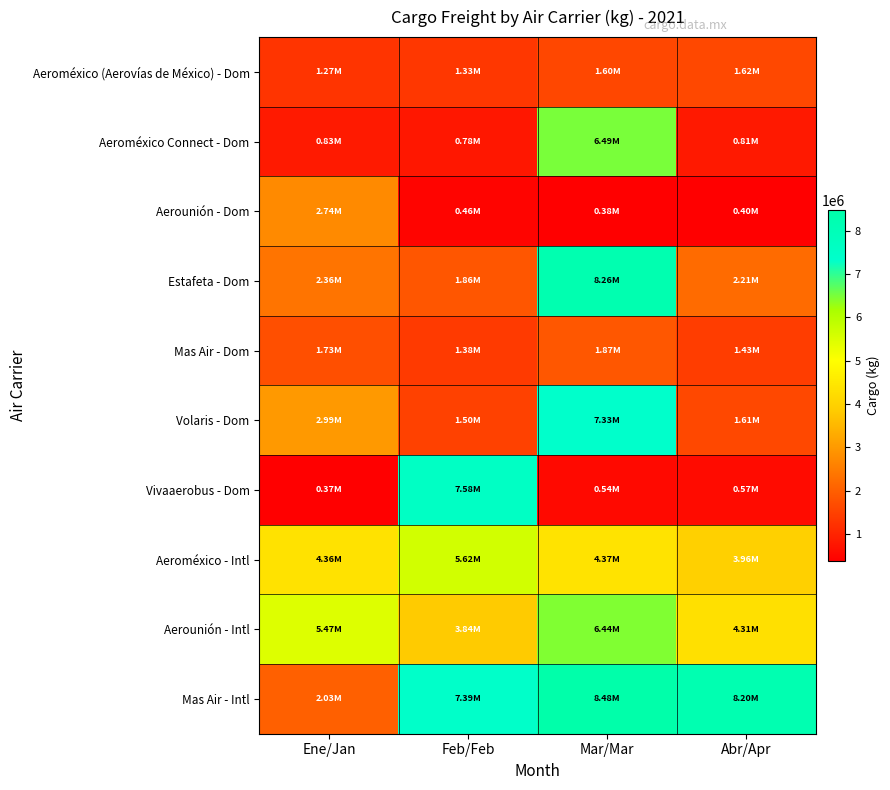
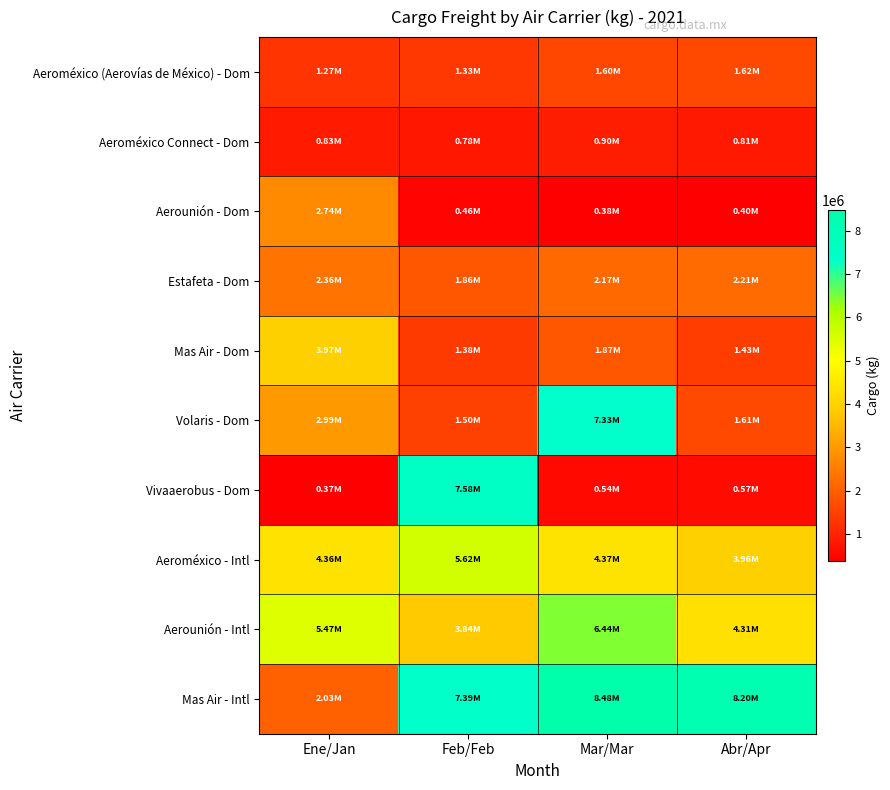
Aeroméxico Connect - Dom, Mar/Mar: 6.49M -> 0.90M
Estafeta - Dom, Mar/Mar: 8.26M -> 2.17M
Mas Air - Dom, Ene/Jan: 1.73M -> 3.97M
